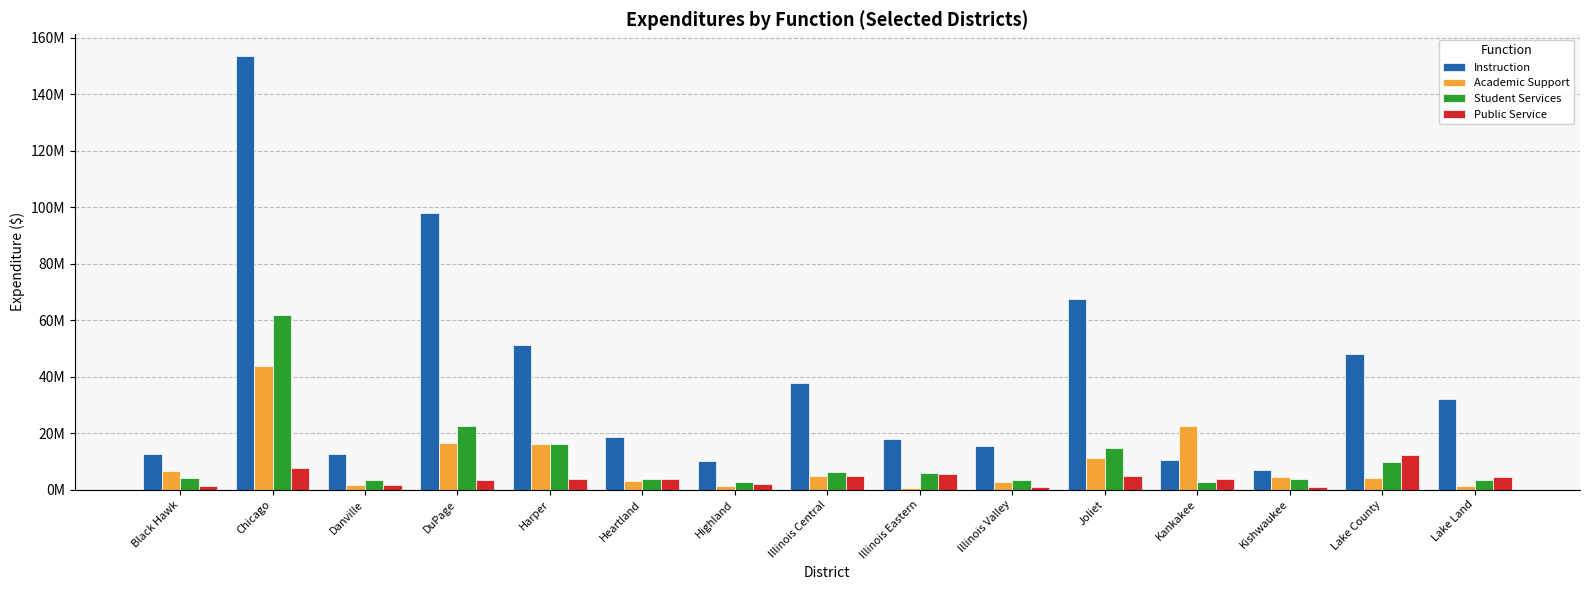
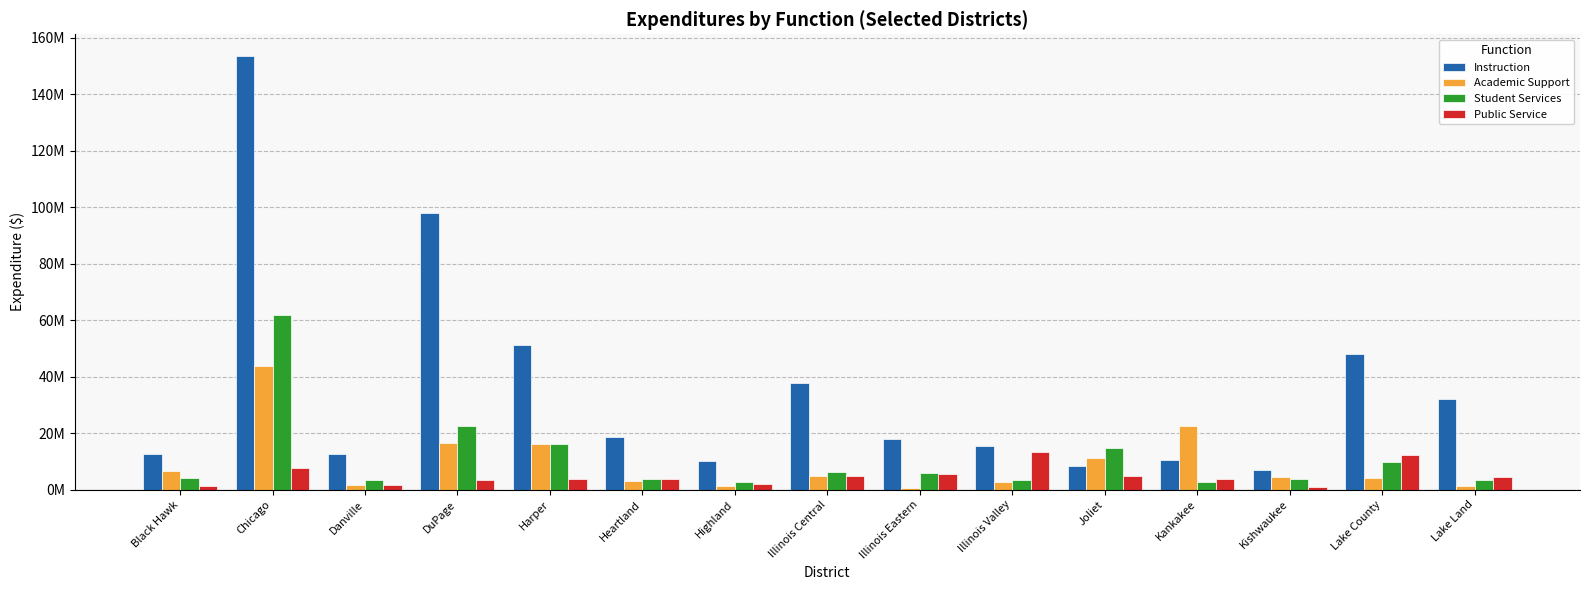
Public Service, Illinois Valley: 1000000 -> 13000000
Instruction, Joliet: 67000000 -> 8000000
